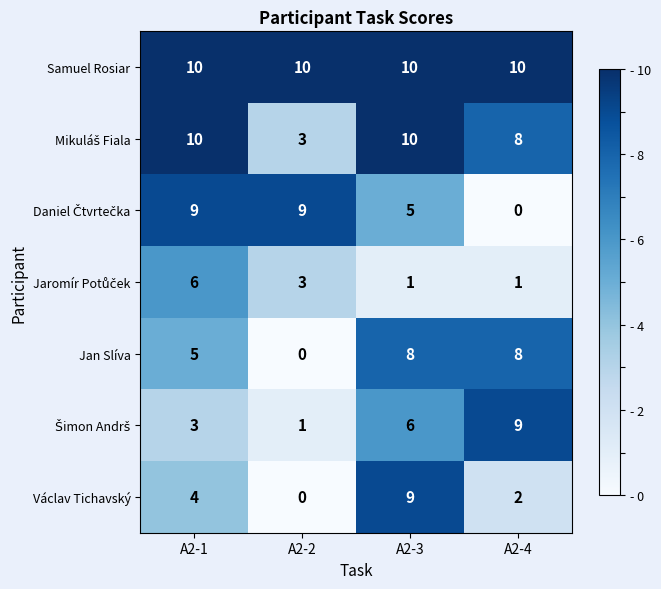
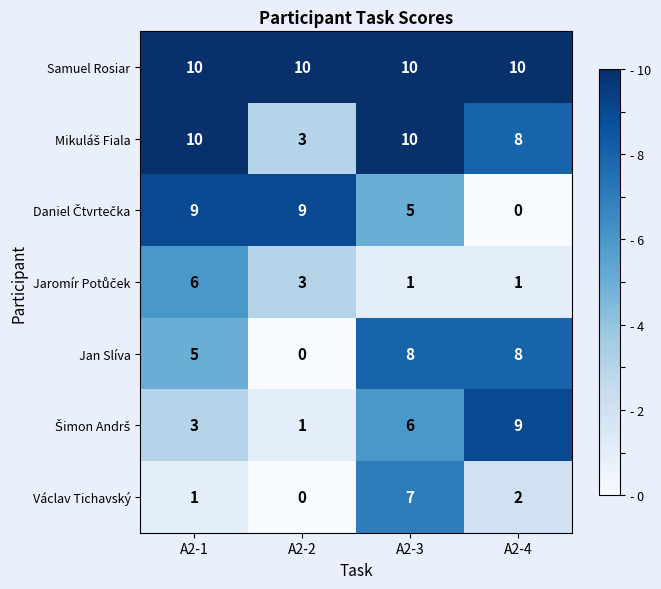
Václav Tichavský, A2-1: 4 -> 1
Václav Tichavský, A2-3: 9 -> 7
